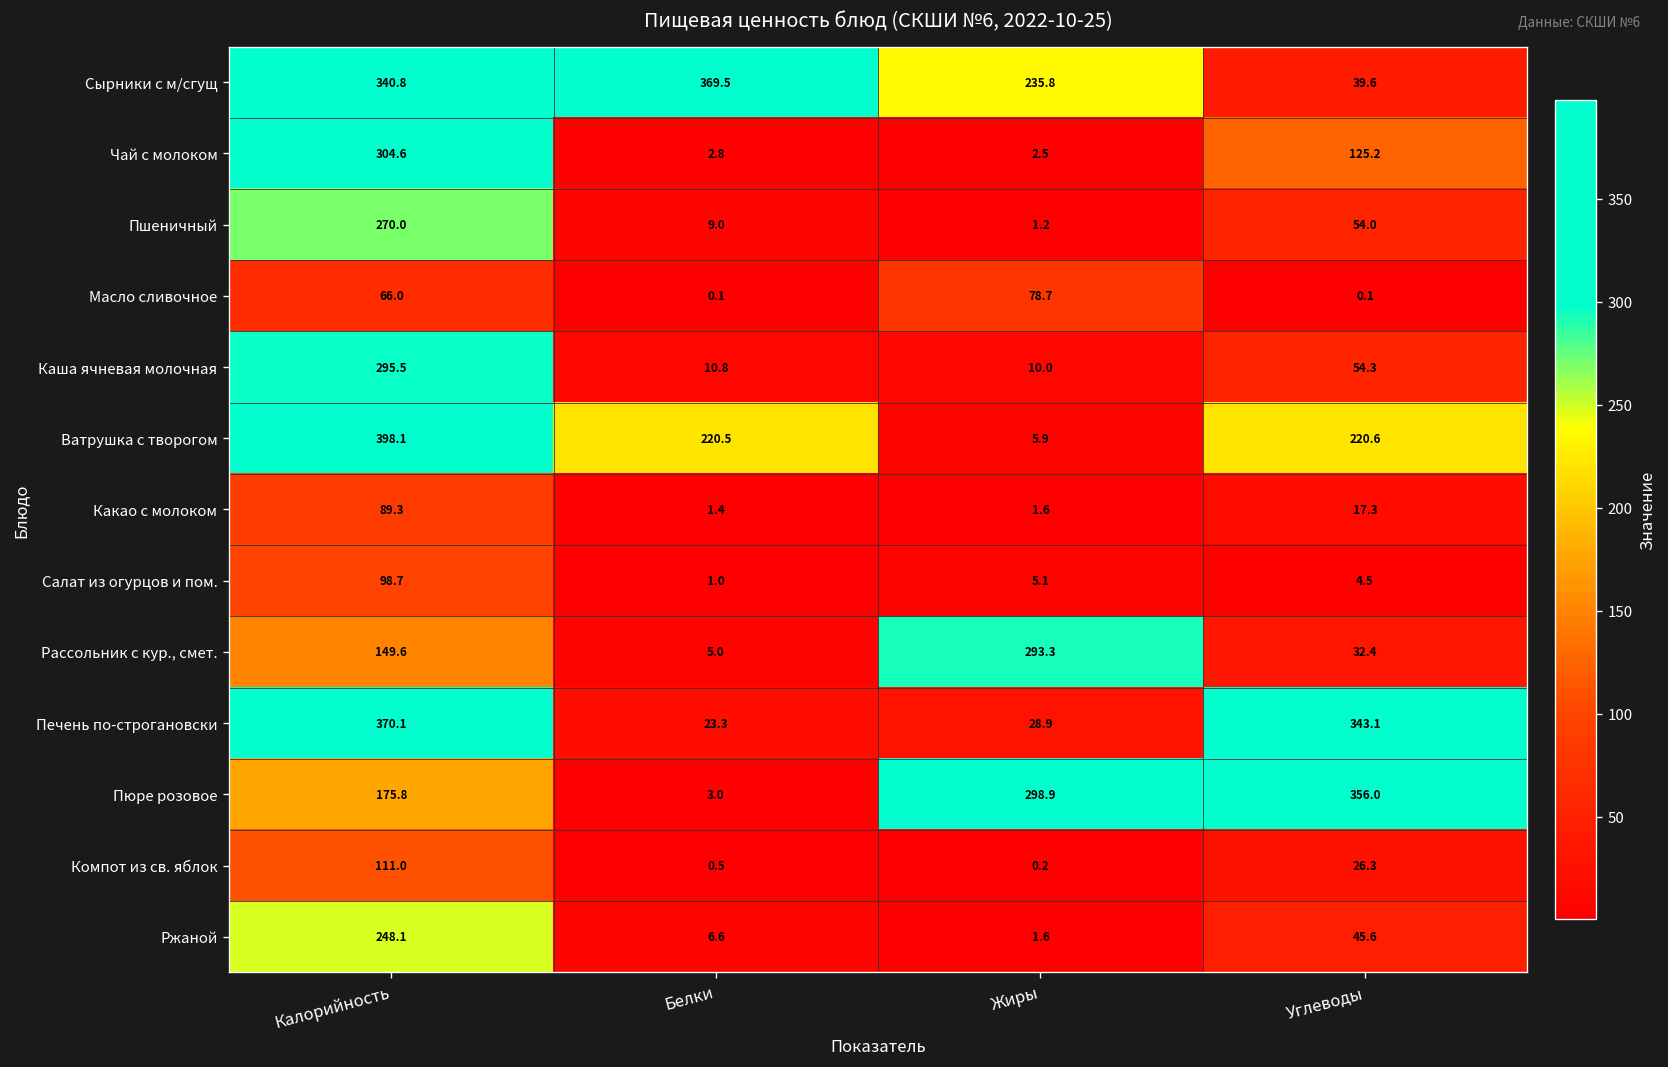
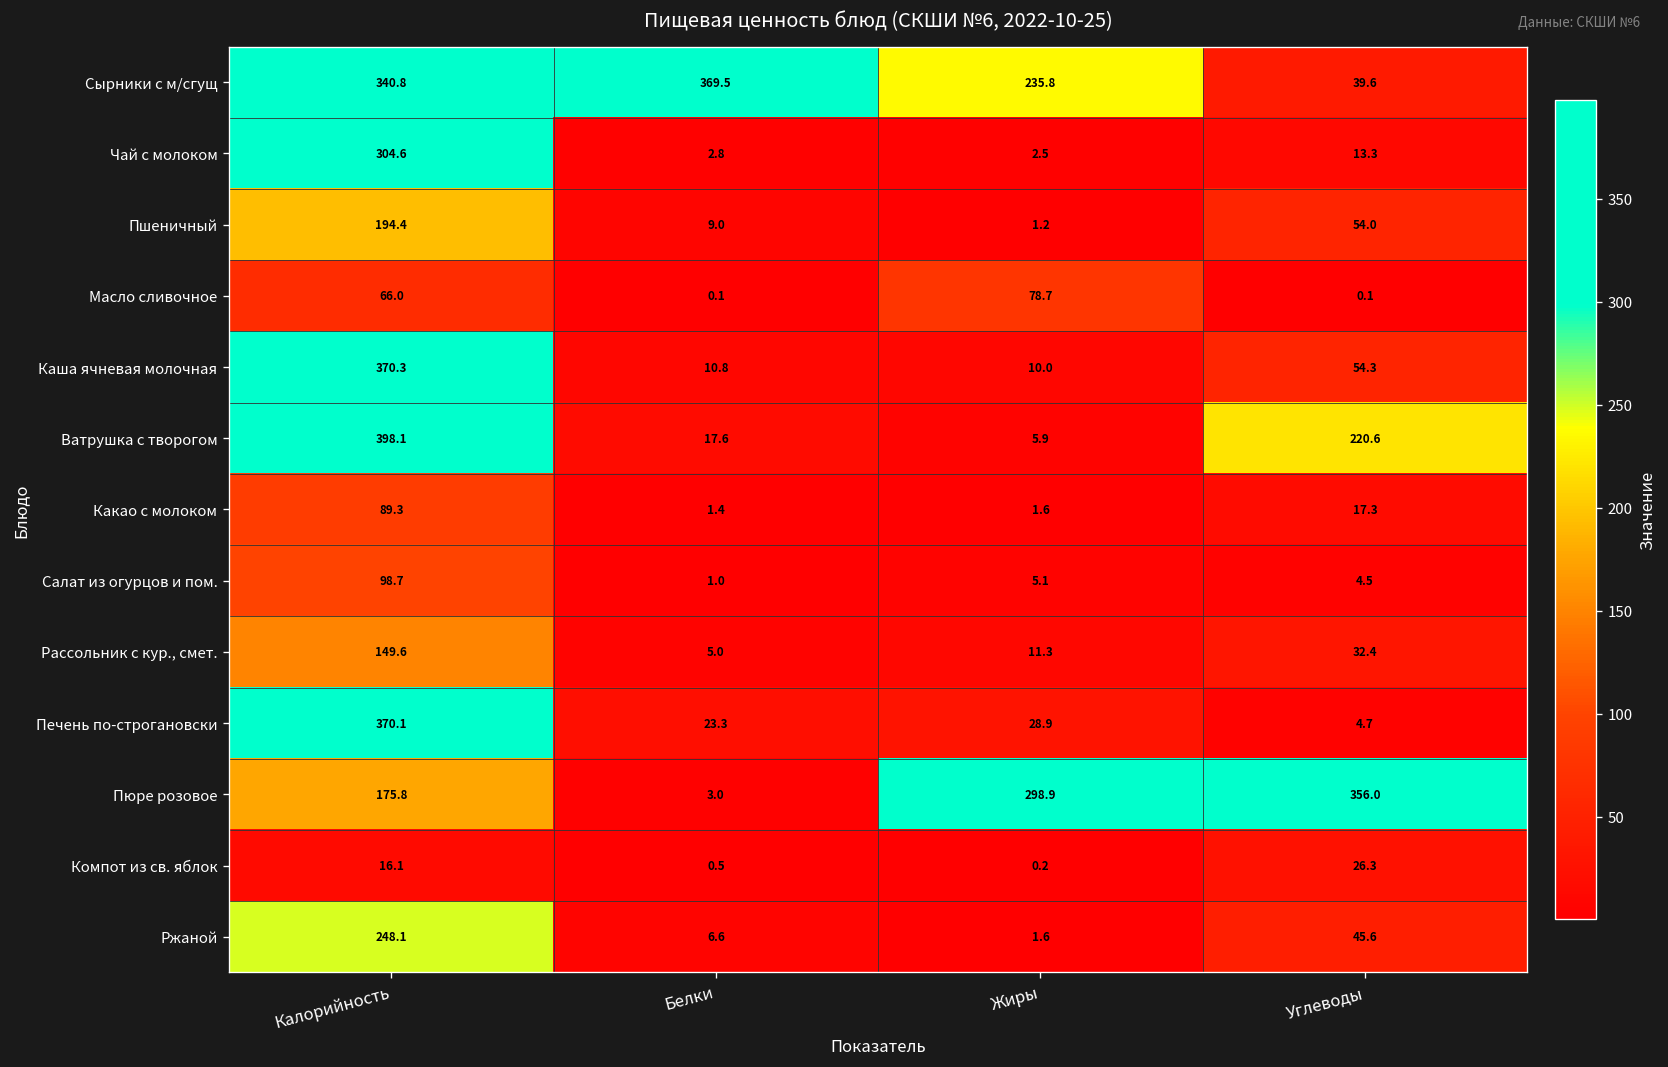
Чай с молоком, Углеводы: 125.2 -> 13.3
Пшеничный, Калорийность: 270.0 -> 194.4
Каша ячневая молочная, Калорийность: 295.5 -> 370.3
Ватрушка с творогом, Белки: 220.5 -> 17.6
Рассольник с кур., смет., Жиры: 293.3 -> 11.3
Печень по-строгановски, Углеводы: 343.1 -> 4.7
Компот из св. яблок, Калорийность: 111.0 -> 16.1
